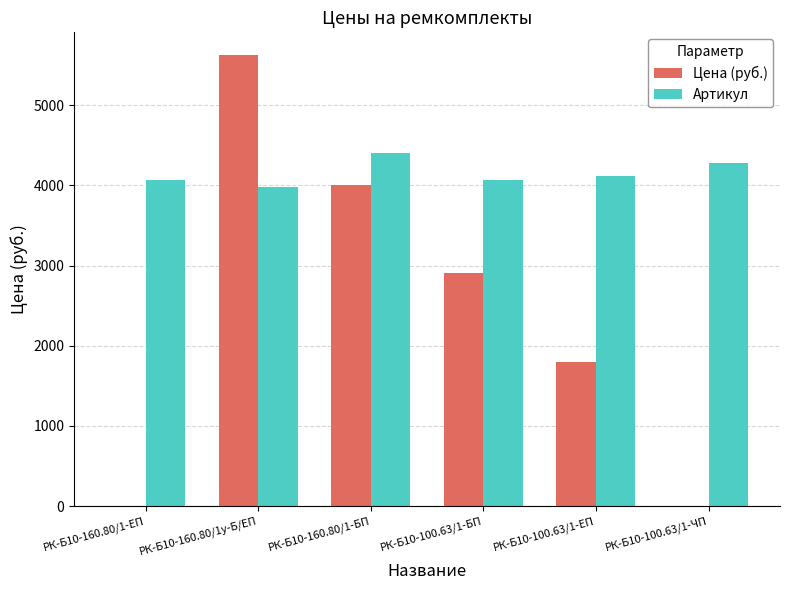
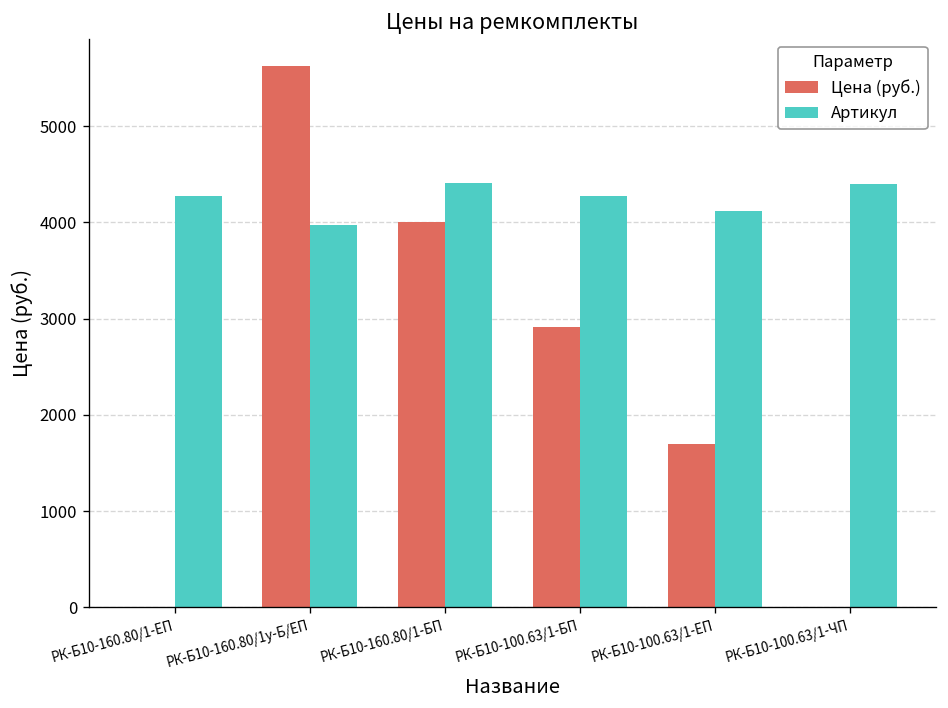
Артикул, РК-Б10-160.80/1-ЕП: 4100 -> 4300
Артикул, РК-Б10-100.63/1-БП: 4100 -> 4300
Цена (руб.), РК-Б10-100.63/1-ЕП: 1800 -> 1700
Артикул, РК-Б10-100.63/1-ЧП: 4300 -> 4400
